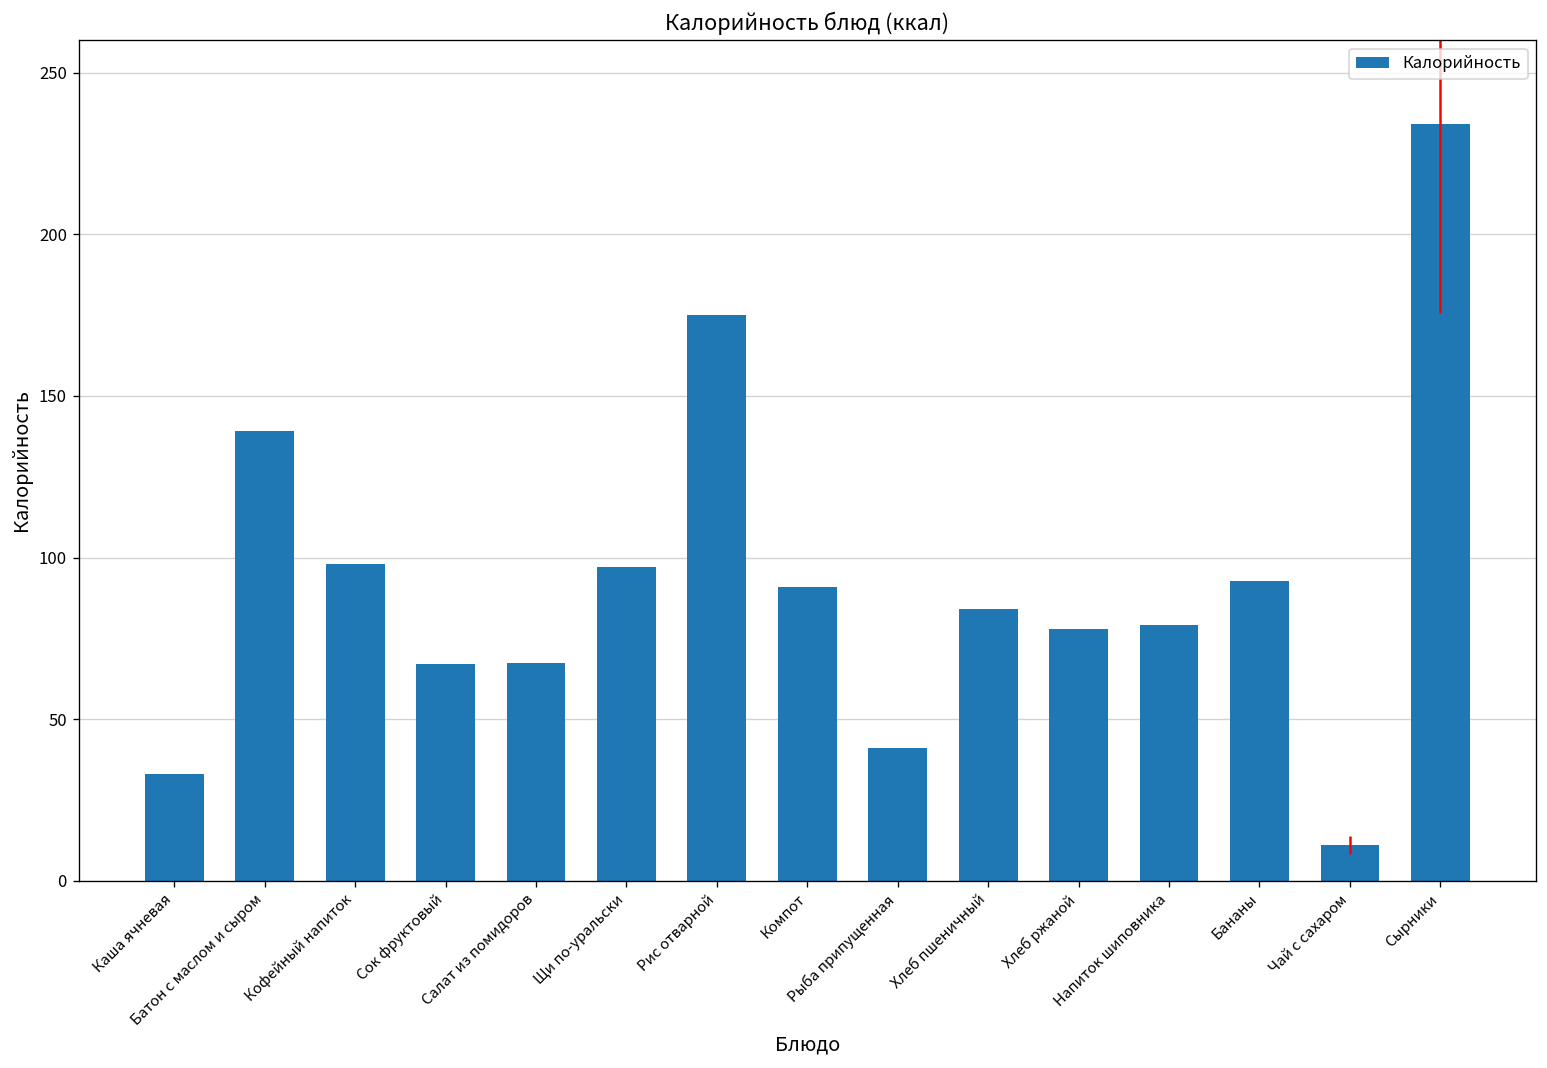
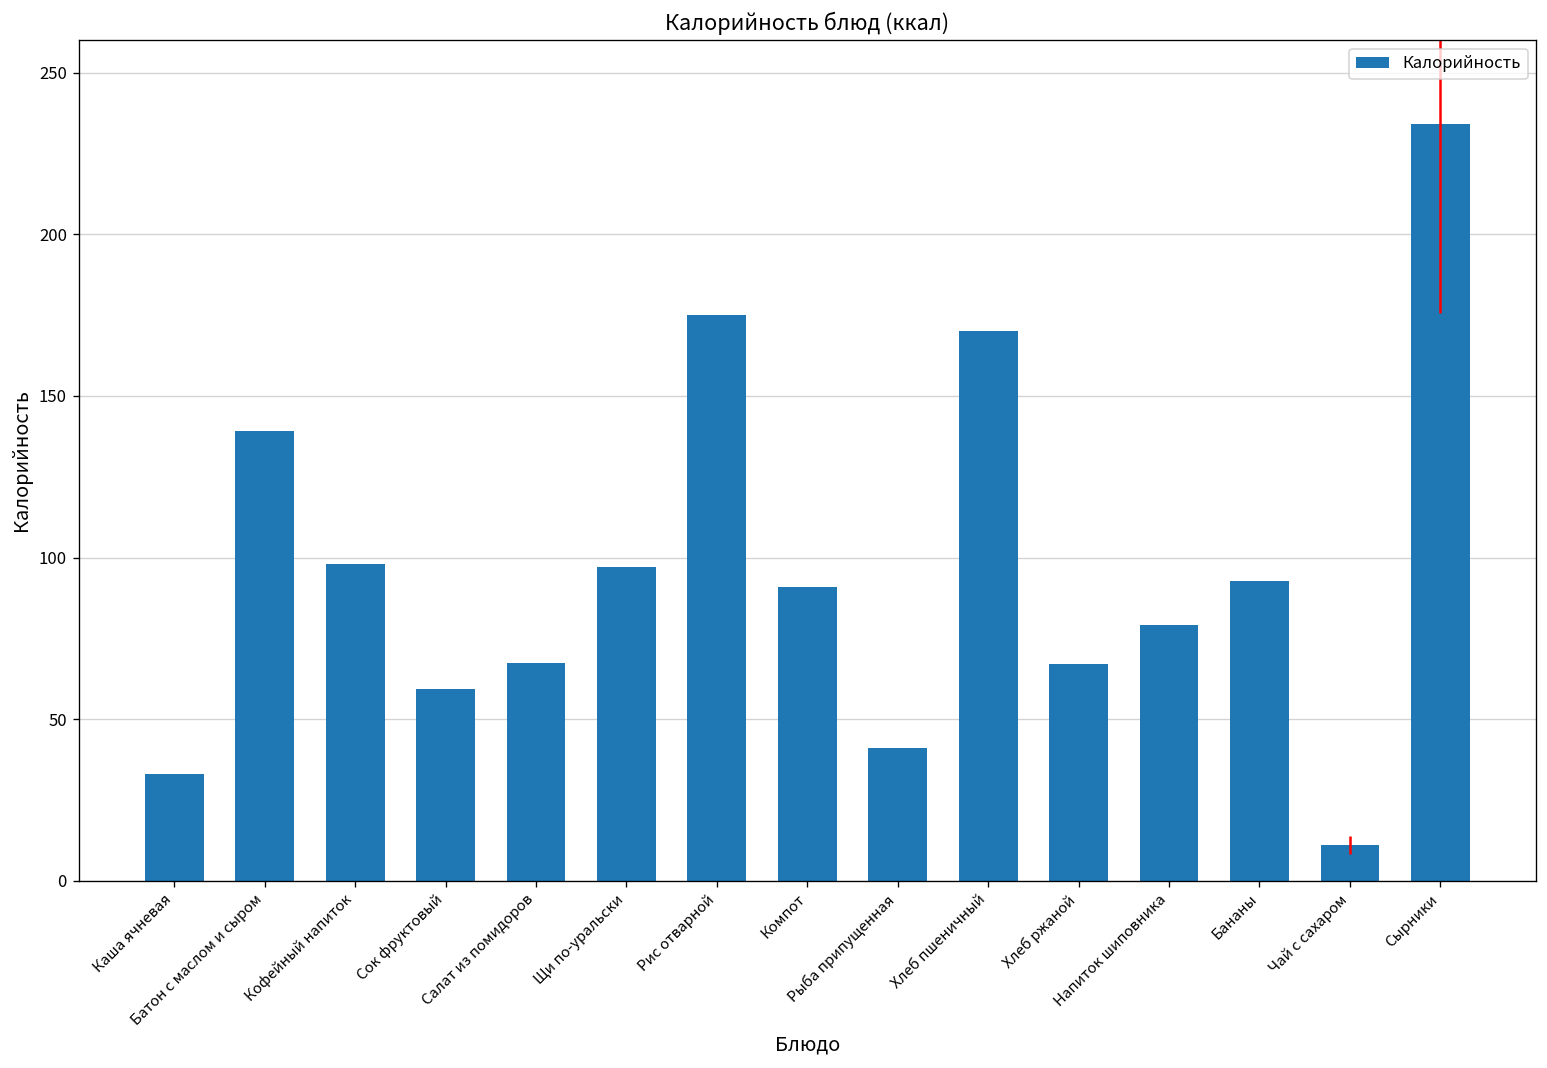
Сок фруктовый: 67 -> 59
Хлеб пшеничный: 84 -> 170
Хлеб ржаной: 78 -> 67
